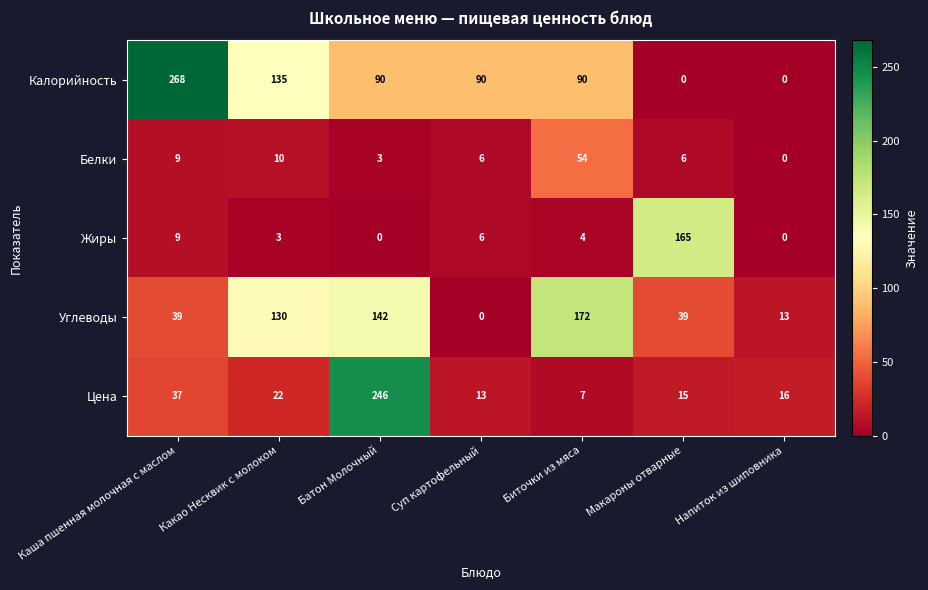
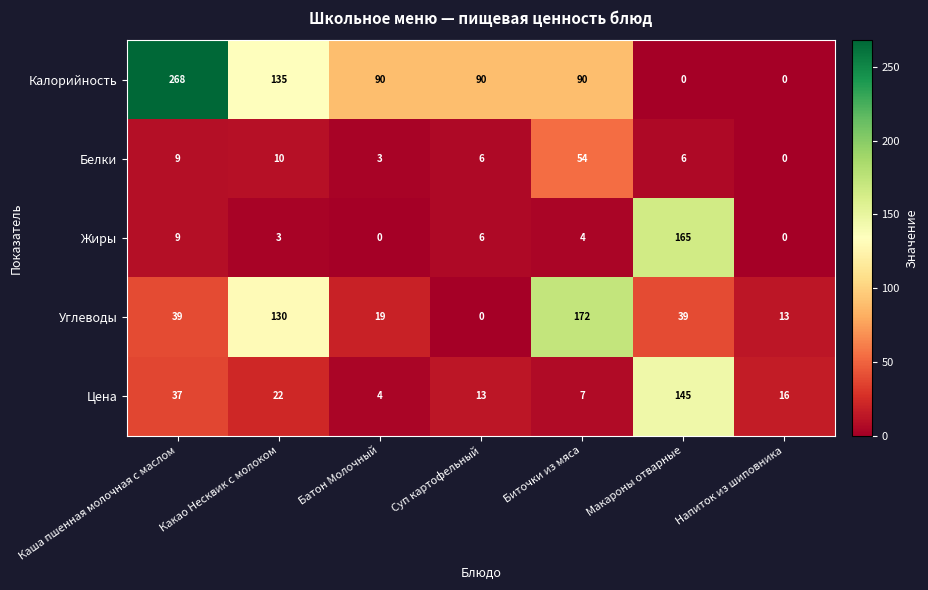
Углеводы, Батон Молочный: 142 -> 19
Цена, Батон Молочный: 246 -> 4
Цена, Макароны отварные: 15 -> 145
